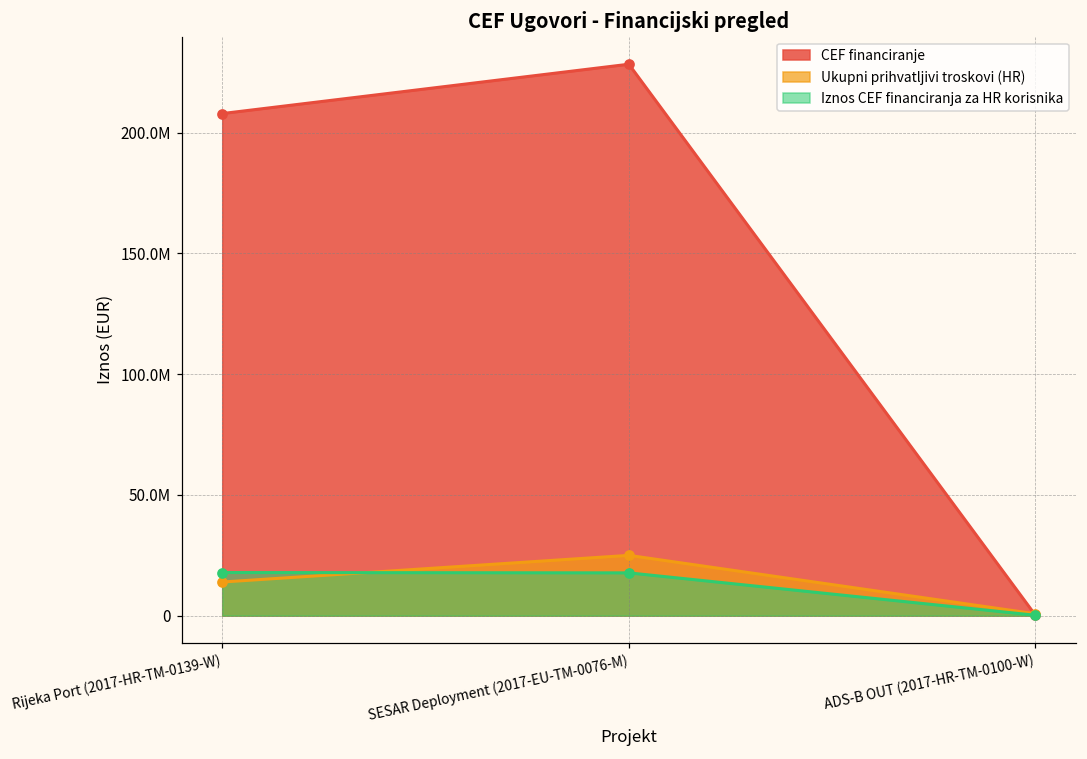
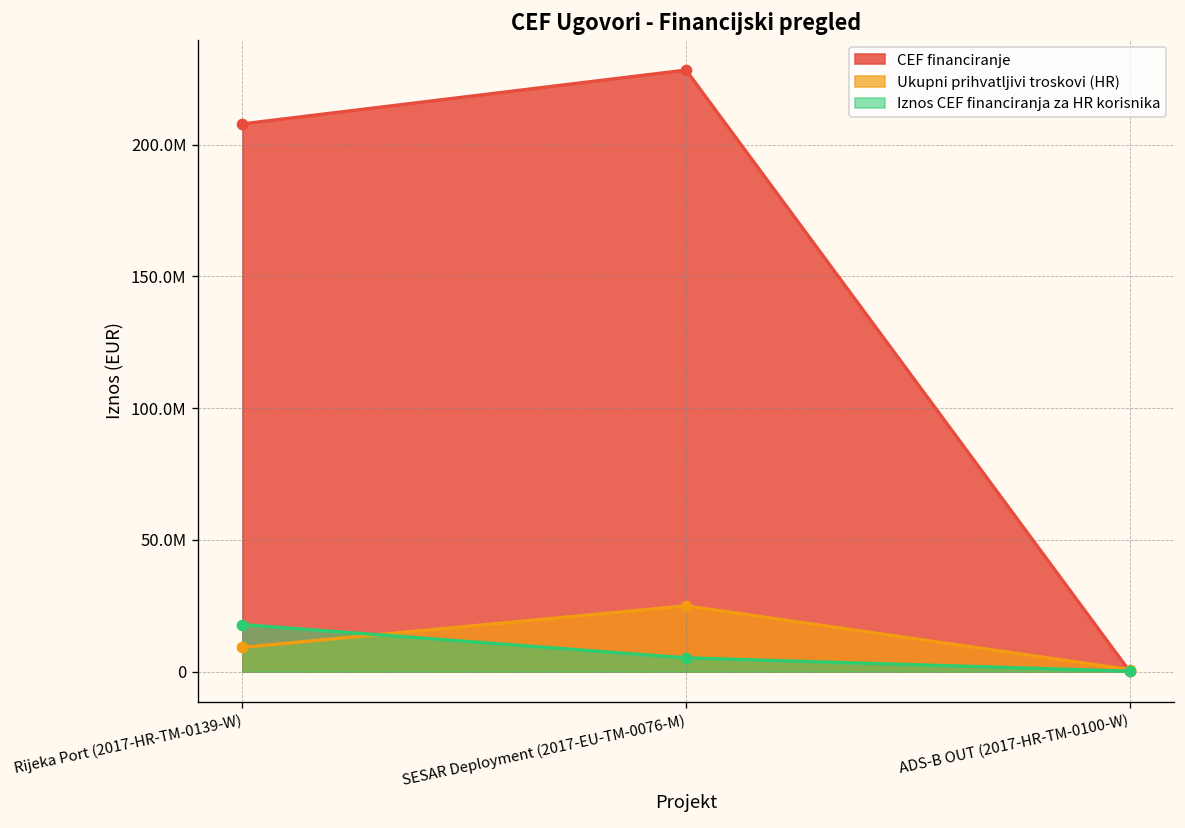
Ukupni prihvatljivi troskovi (HR), Rijeka Port (2017-HR-TM-0139-W): 14000000 -> 9000000
Iznos CEF financiranja za HR korisnika, SESAR Deployment (2017-EU-TM-0076-M): 18000000 -> 5000000
